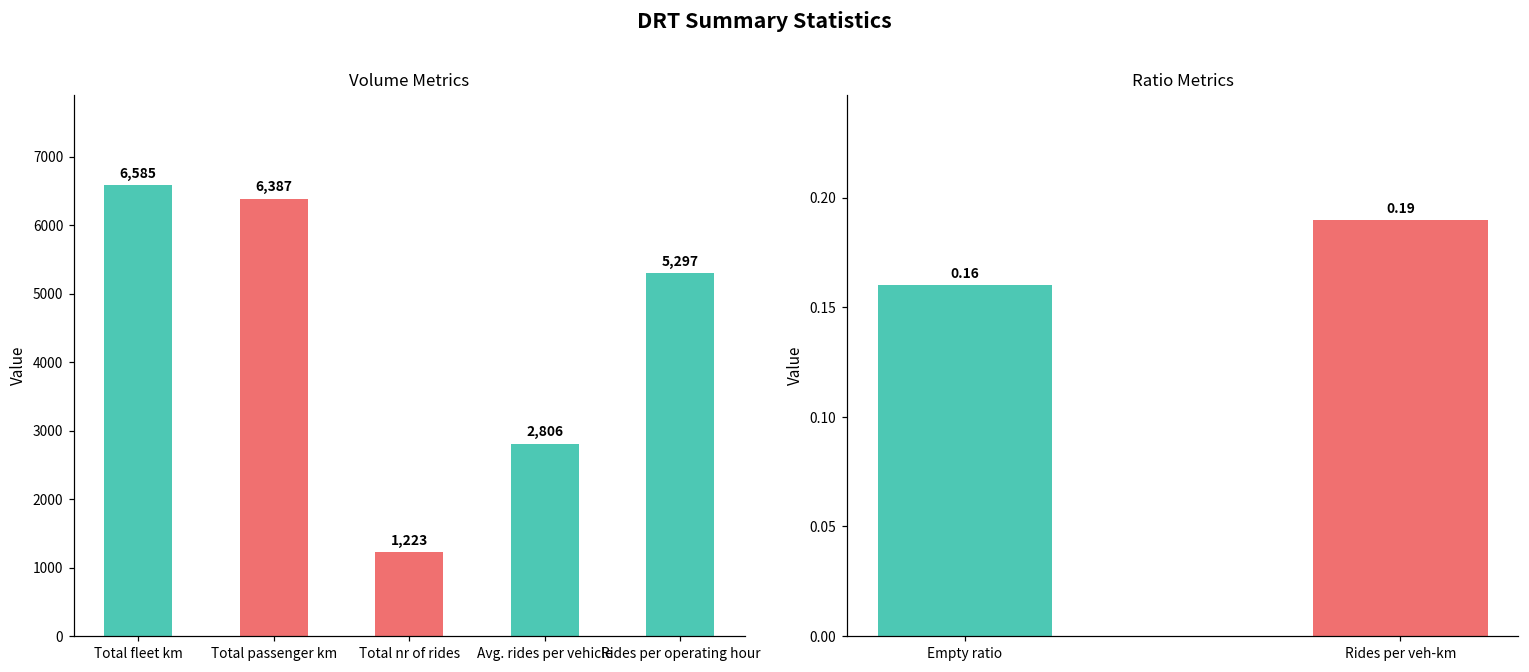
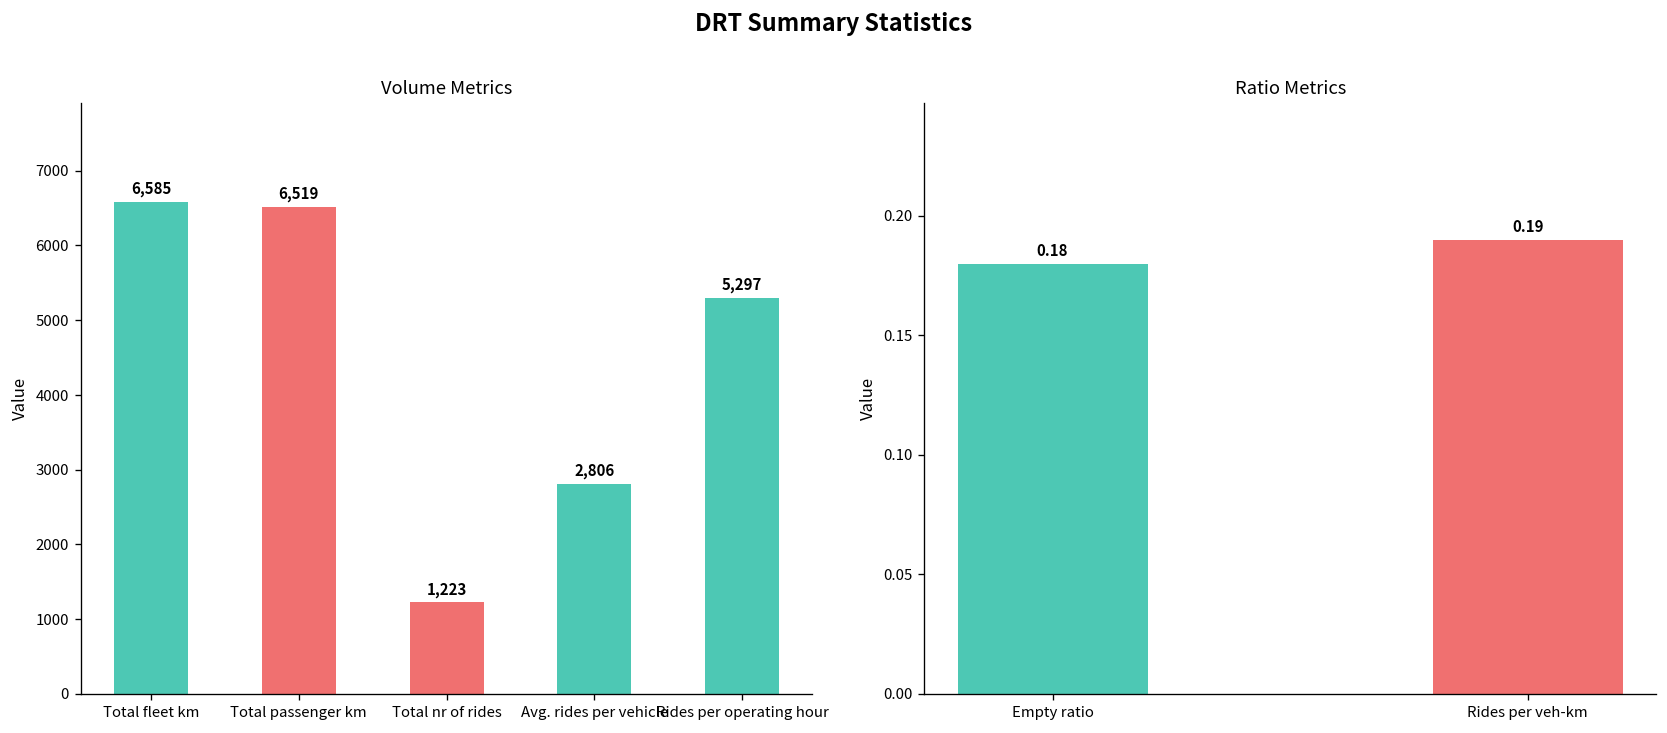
Volume Metrics, Total passenger km: 6,387 -> 6,519
Ratio Metrics, Empty ratio: 0.16 -> 0.18
